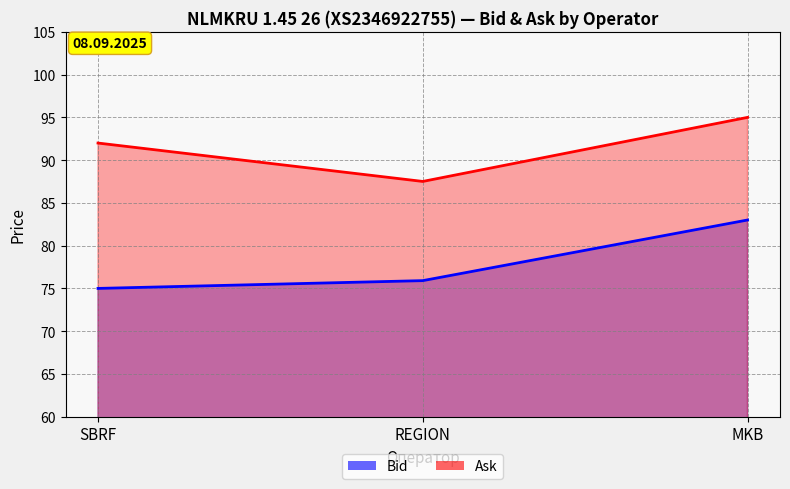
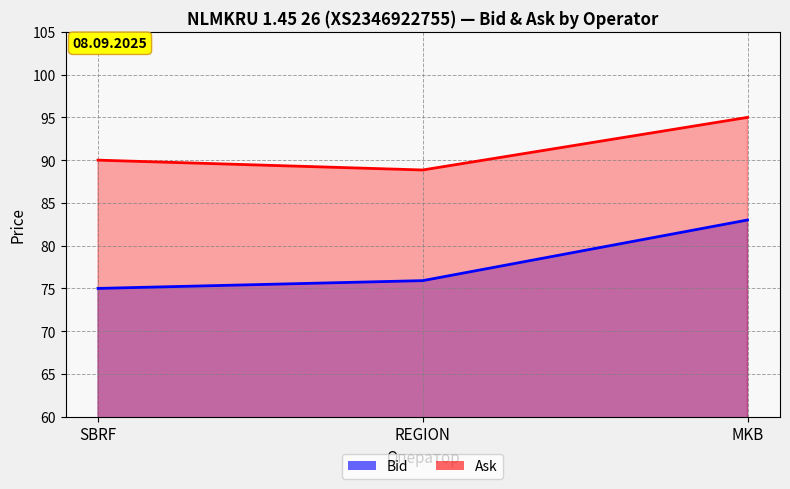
Ask, SBRF: 92 -> 90
Ask, REGION: 88 -> 89
